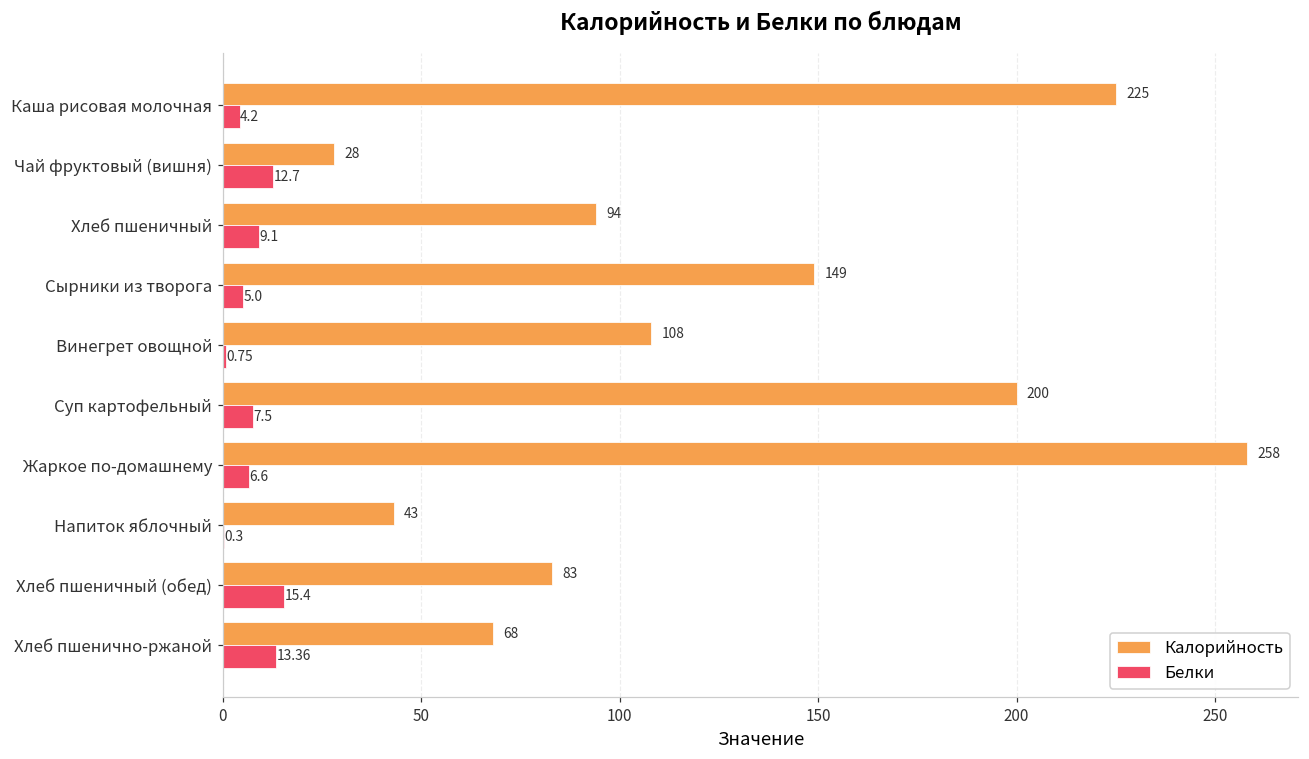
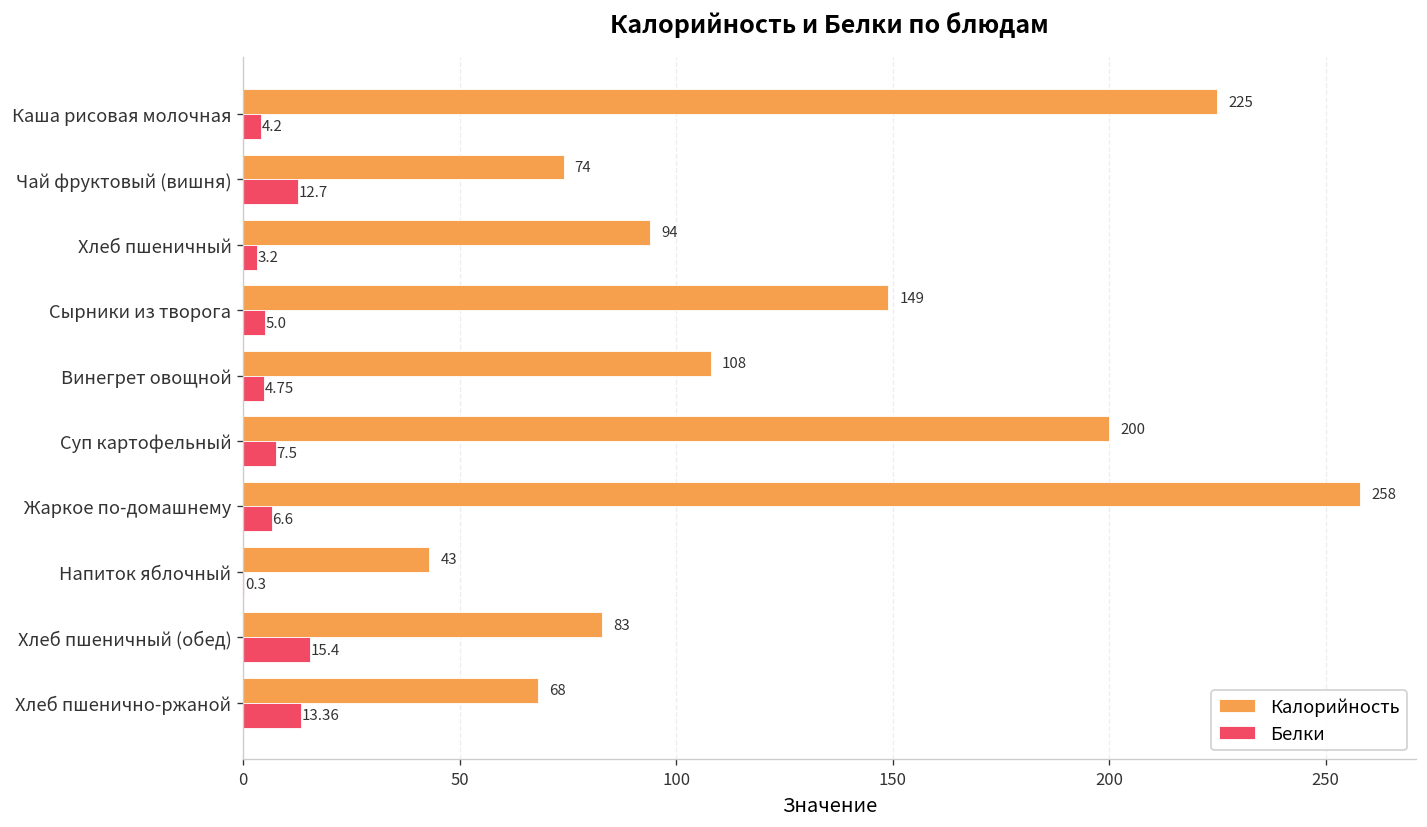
Калорийность, Чай фруктовый (вишня): 28 -> 74
Белки, Хлеб пшеничный: 9.1 -> 3.2
Белки, Винегрет овощной: 0.75 -> 4.75
